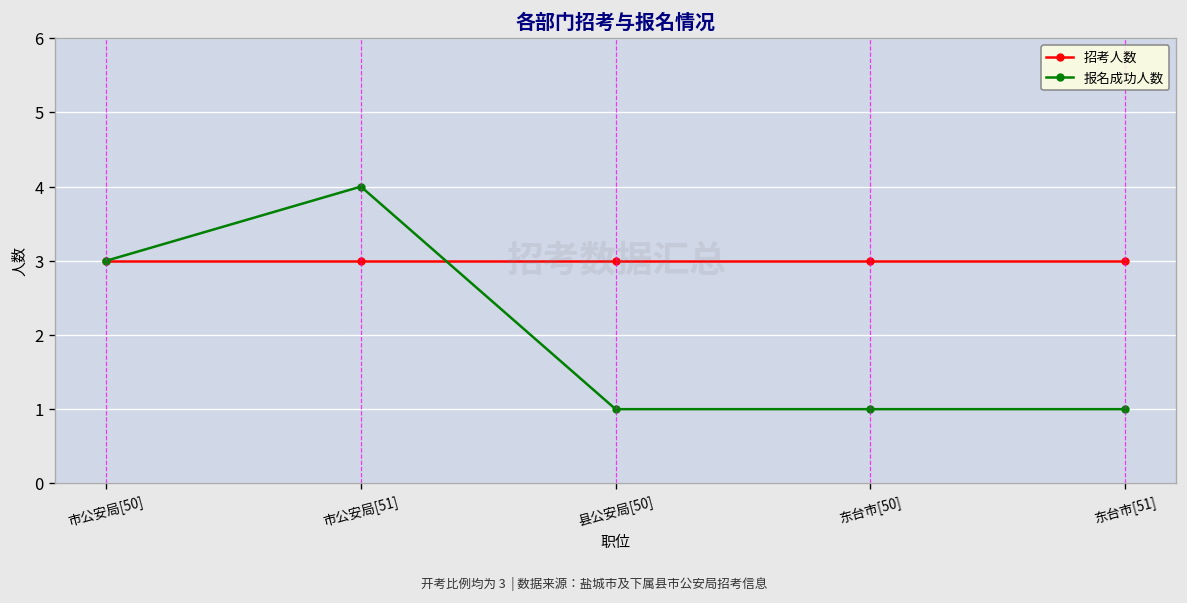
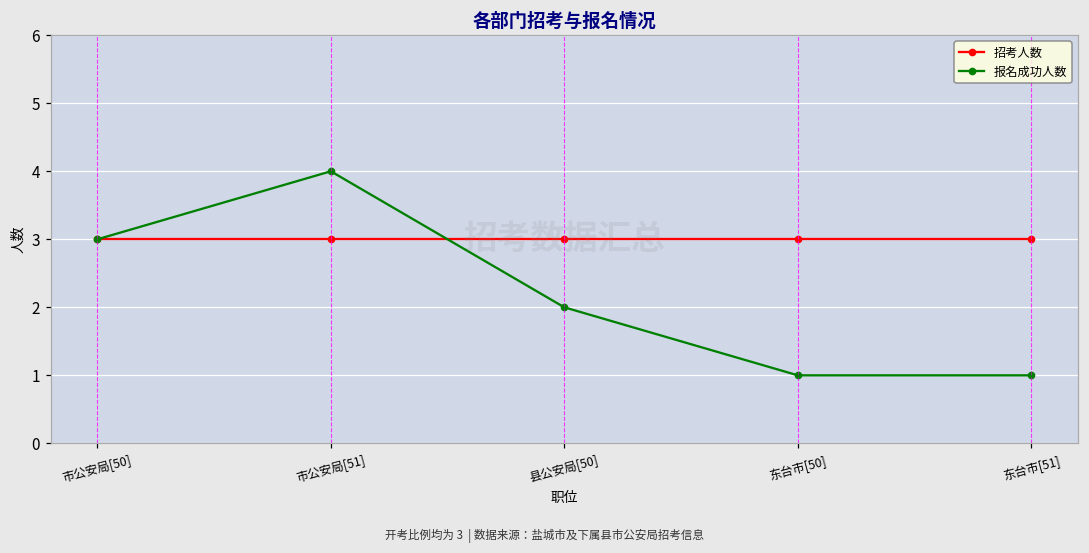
报名成功人数, 县公安局[50]: 1 -> 2
